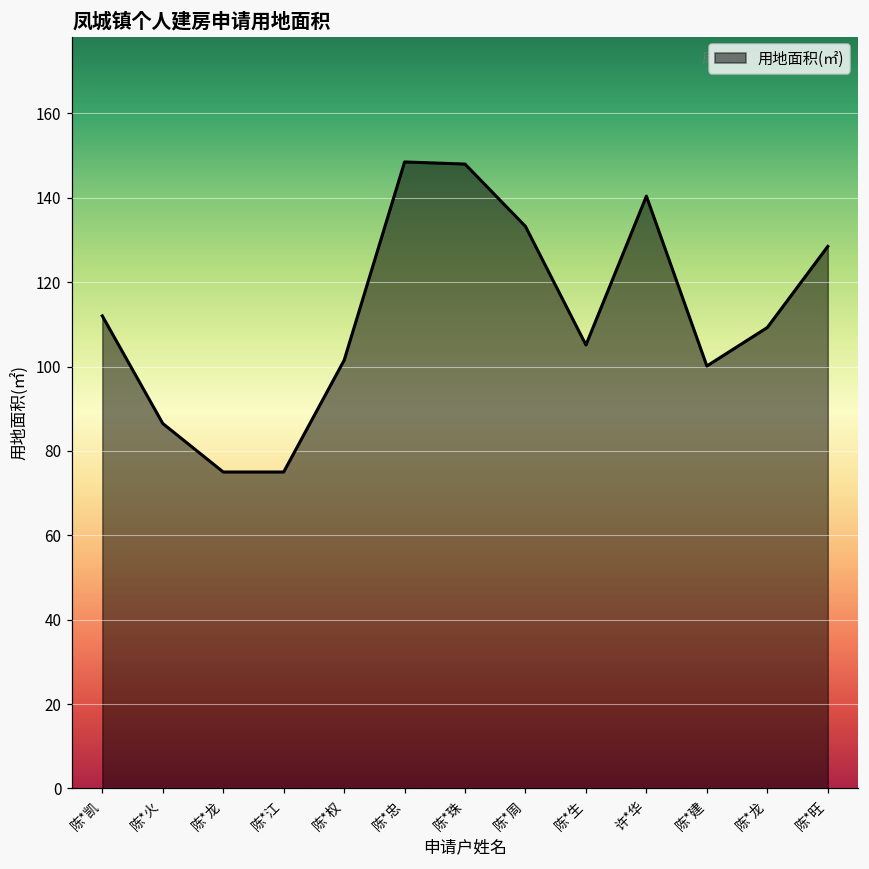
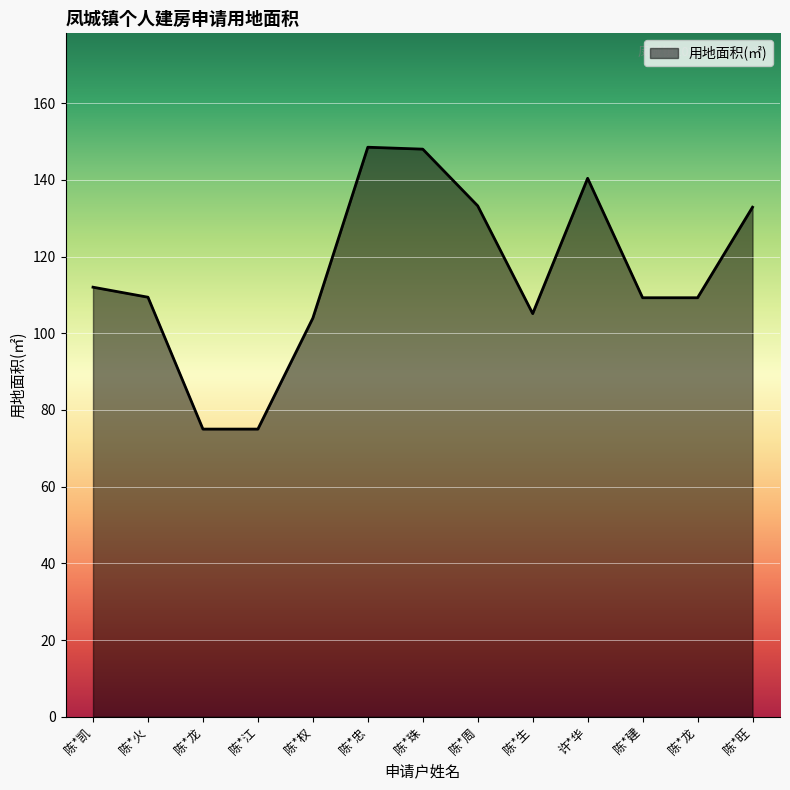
陈*火: 87 -> 109
陈*权: 101 -> 104
陈*建: 100 -> 109
陈*旺: 128 -> 133
